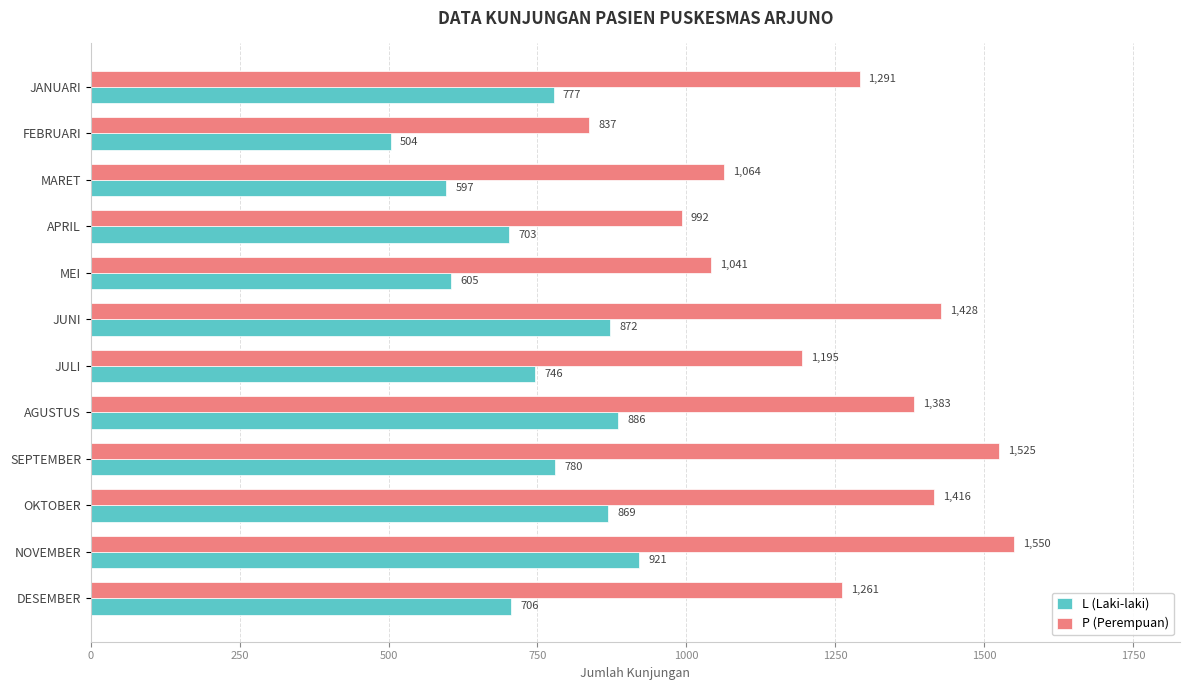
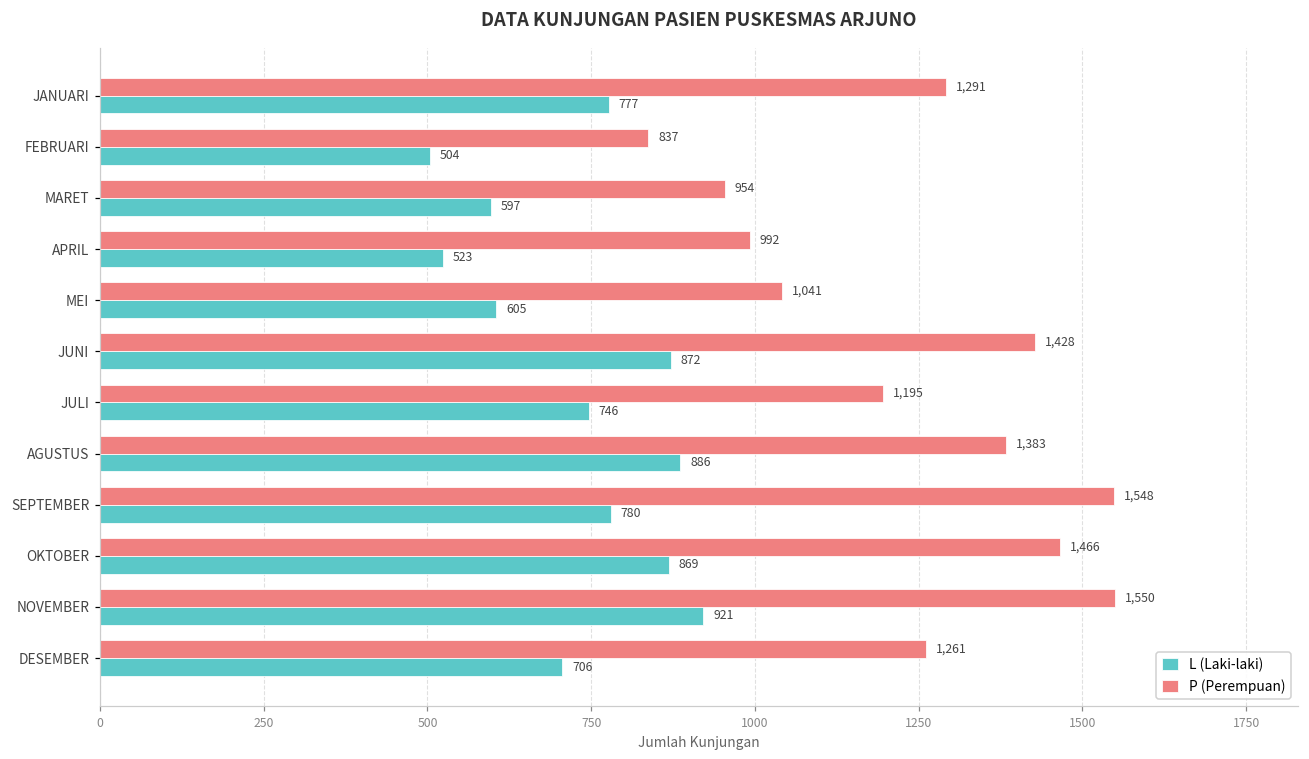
P (Perempuan), MARET: 1,064 -> 954
L (Laki-laki), APRIL: 703 -> 523
P (Perempuan), SEPTEMBER: 1,525 -> 1,548
P (Perempuan), OKTOBER: 1,416 -> 1,466
